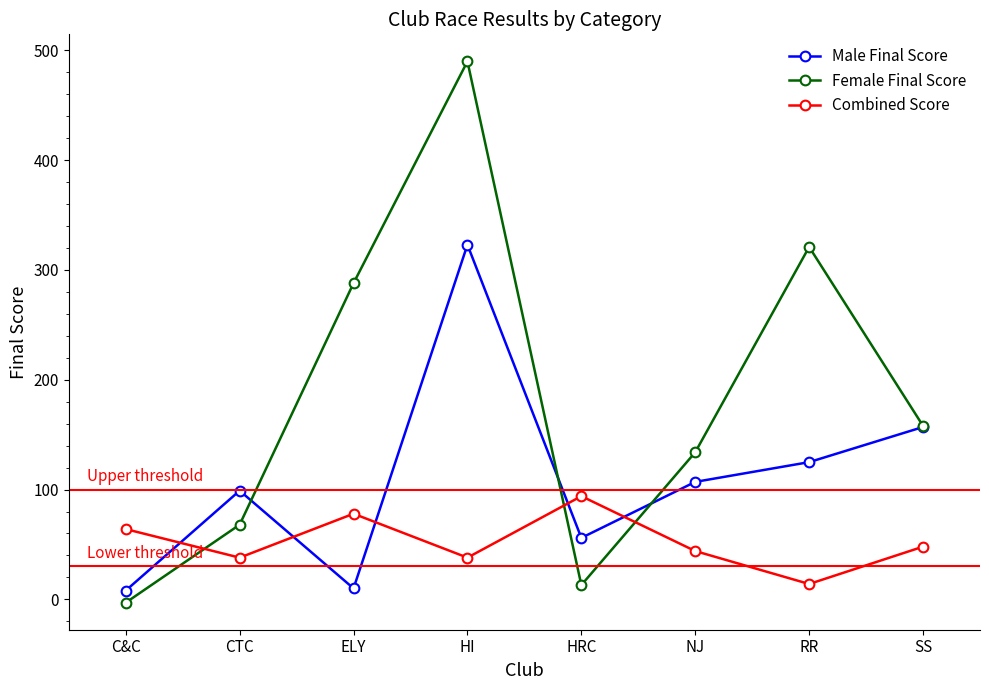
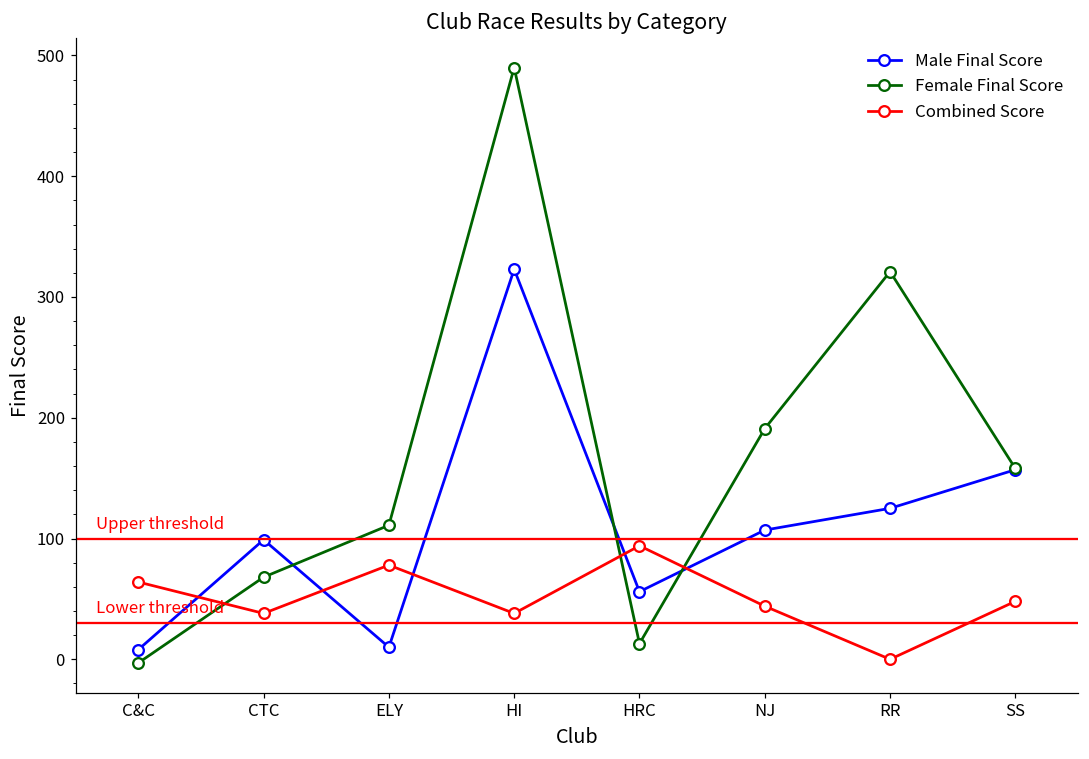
Female Final Score, ELY: 288 -> 111
Female Final Score, NJ: 134 -> 191
Combined Score, RR: 14 -> 0
